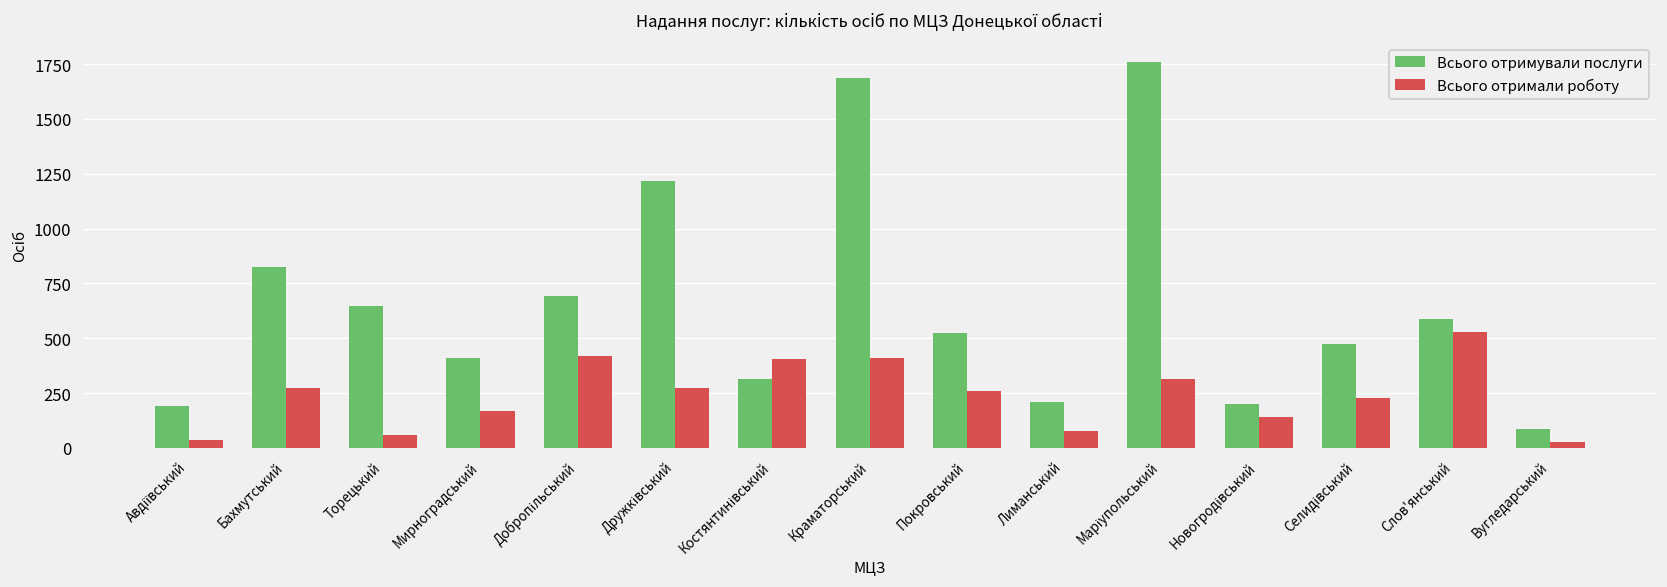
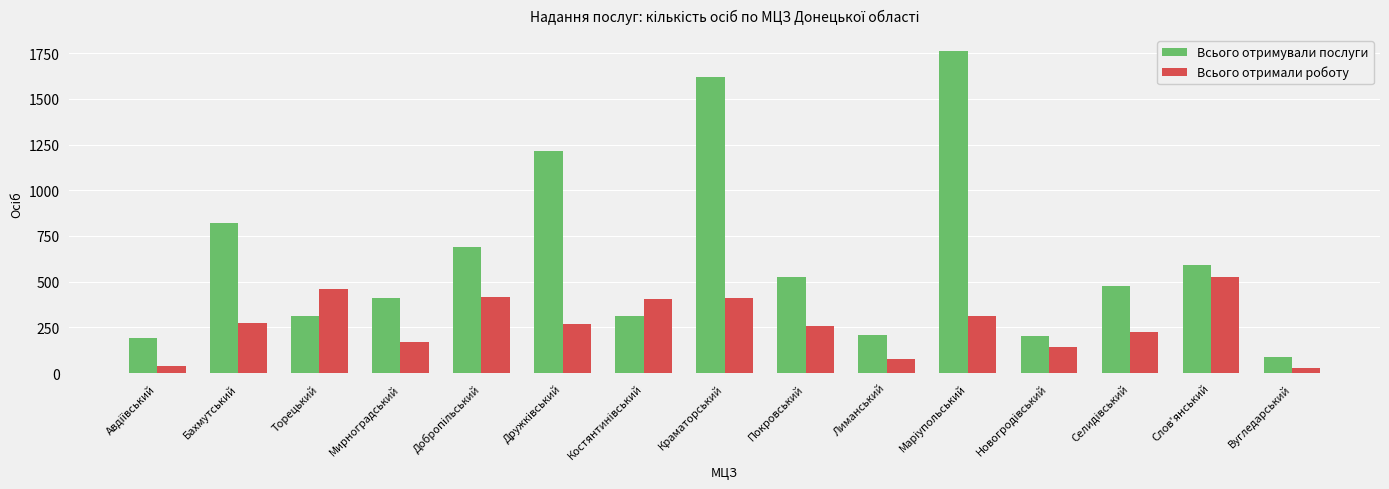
Всього отримували послуги, Торецький: 650 -> 310
Всього отримали роботу, Торецький: 60 -> 460
Всього отримували послуги, Краматорський: 1690 -> 1620
